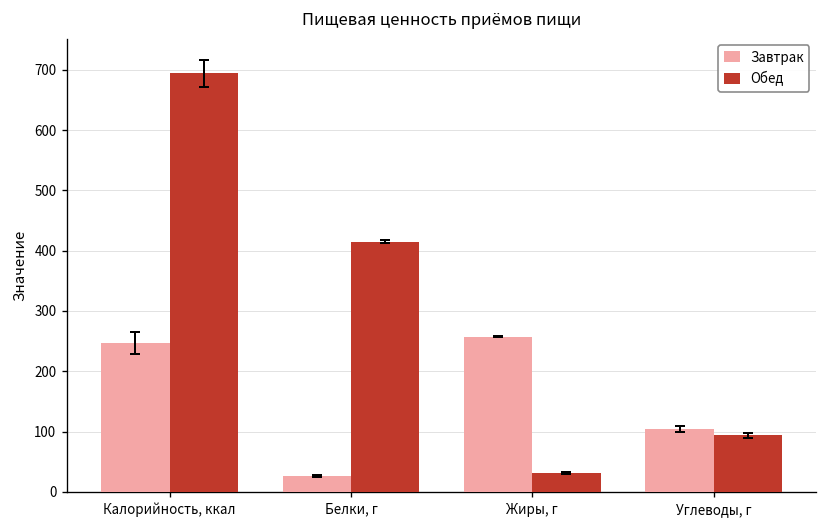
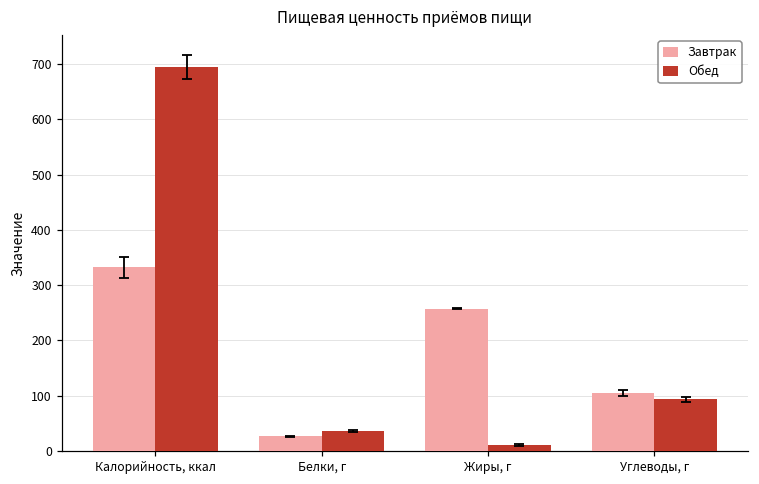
Завтрак, Калорийность, ккал: 250 -> 330
Обед, Белки, г: 420 -> 40
Обед, Жиры, г: 30 -> 10
